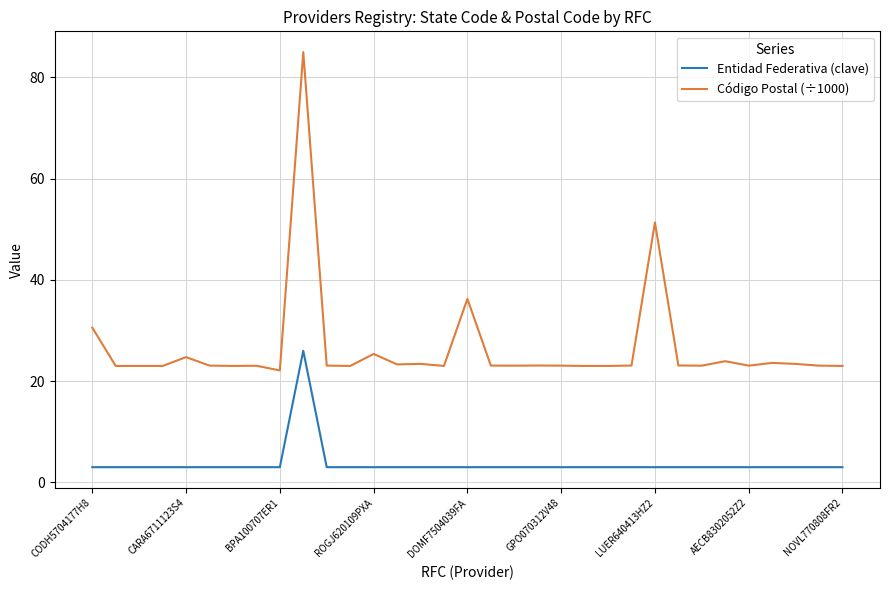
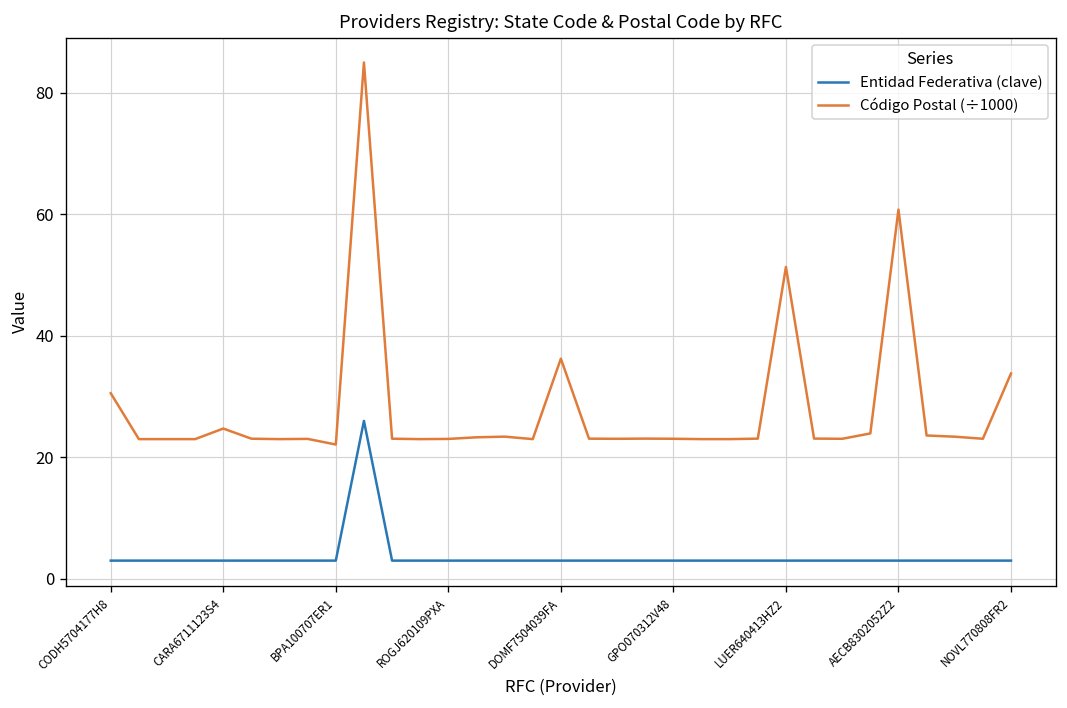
Código Postal (÷1000), ROGJ620109PXA: 25 -> 23
Código Postal (÷1000), AECB8302052Z2: 23 -> 61
Código Postal (÷1000), NOVL770808FR2: 23 -> 34
